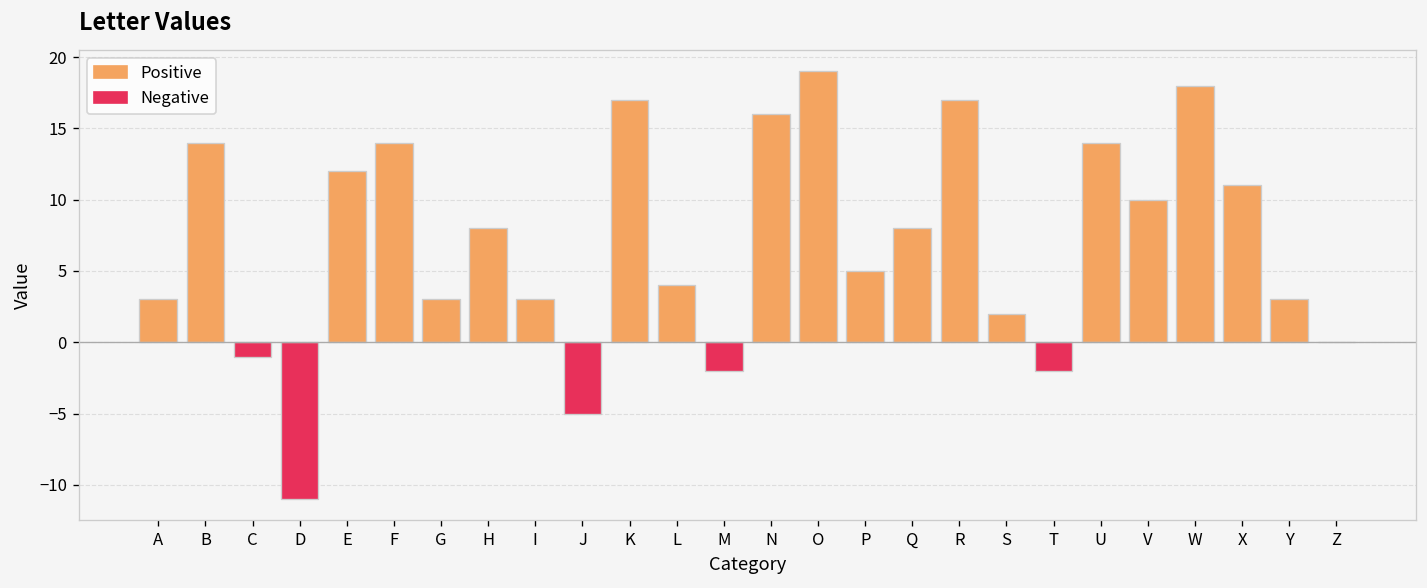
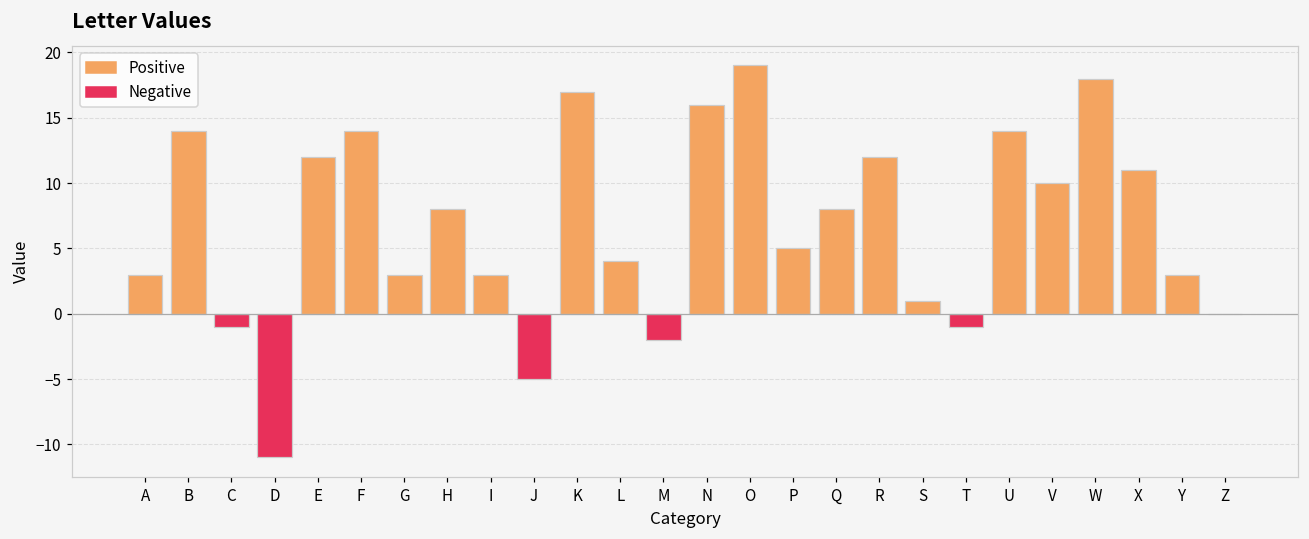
R: 17 -> 12
S: 2 -> 1
T: -2 -> -1
